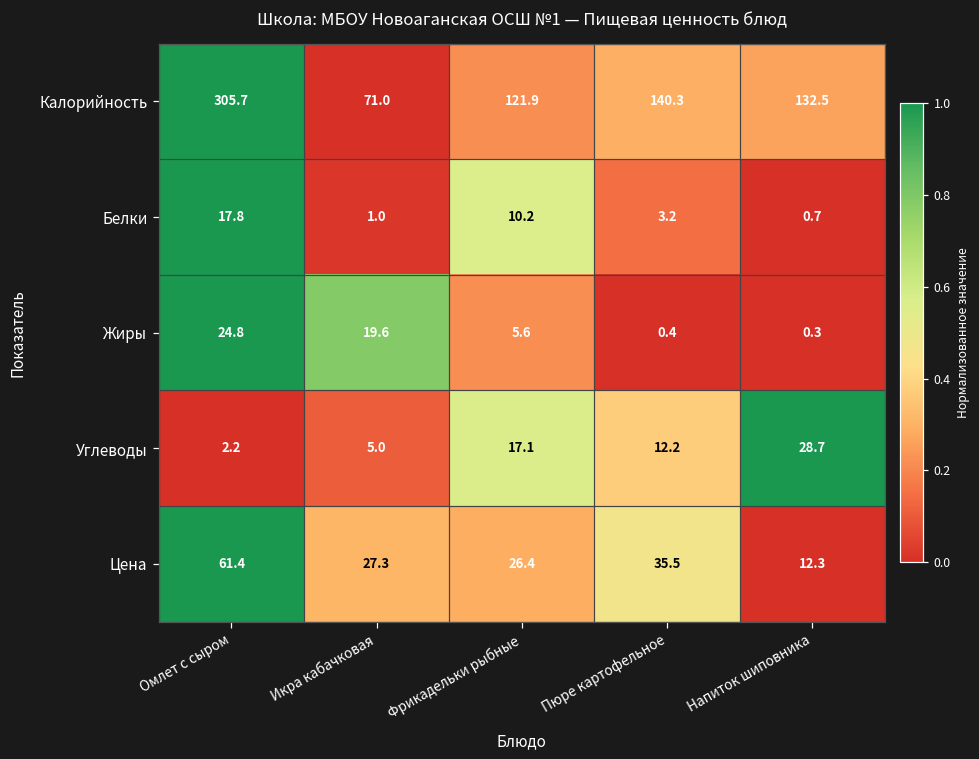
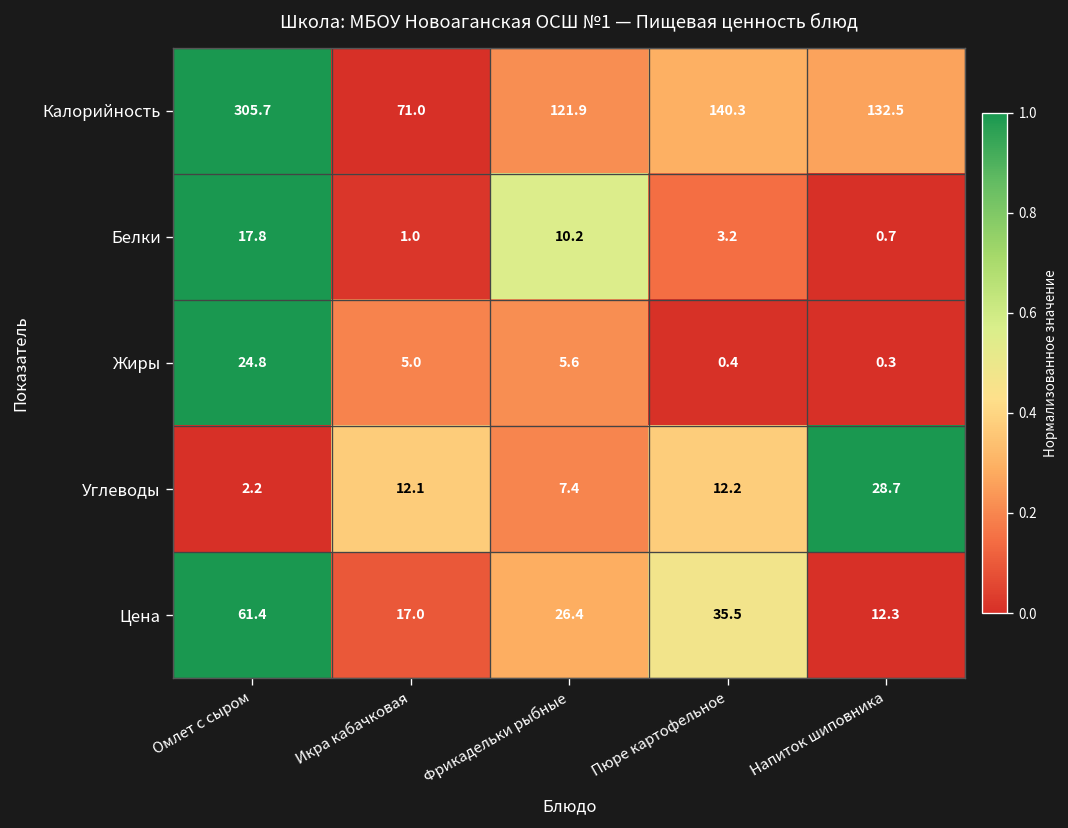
Жиры, Икра кабачковая: 19.6 -> 5.0
Углеводы, Икра кабачковая: 5.0 -> 12.1
Углеводы, Фрикадельки рыбные: 17.1 -> 7.4
Цена, Икра кабачковая: 27.3 -> 17.0
